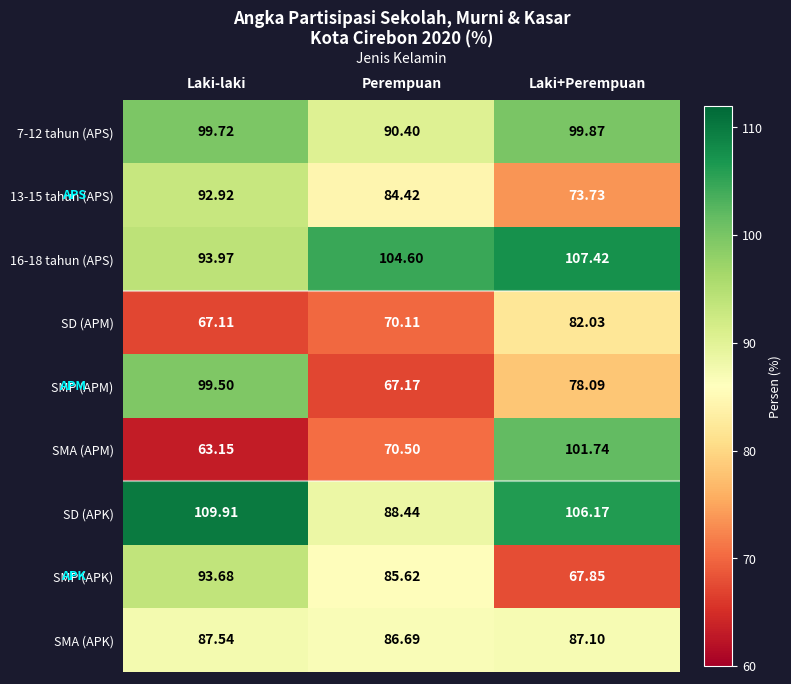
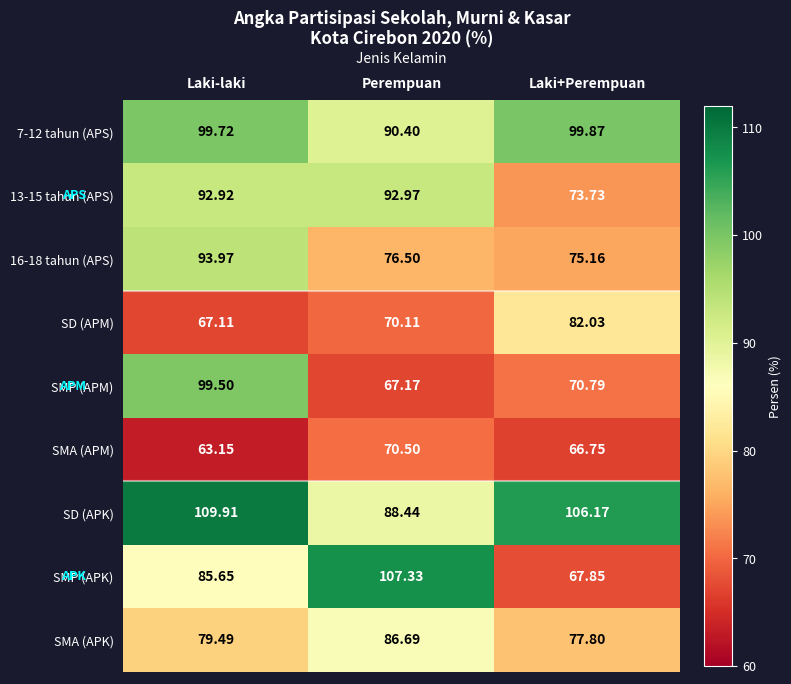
13-15 tahun (APS), Perempuan: 84.42 -> 92.97
16-18 tahun (APS), Perempuan: 104.60 -> 76.50
16-18 tahun (APS), Laki+Perempuan: 107.42 -> 75.16
SMP (APM), Laki+Perempuan: 78.09 -> 70.79
SMA (APM), Laki+Perempuan: 101.74 -> 66.75
SMP (APK), Laki-laki: 93.68 -> 85.65
SMP (APK), Perempuan: 85.62 -> 107.33
SMA (APK), Laki-laki: 87.54 -> 79.49
SMA (APK), Laki+Perempuan: 87.10 -> 77.80
